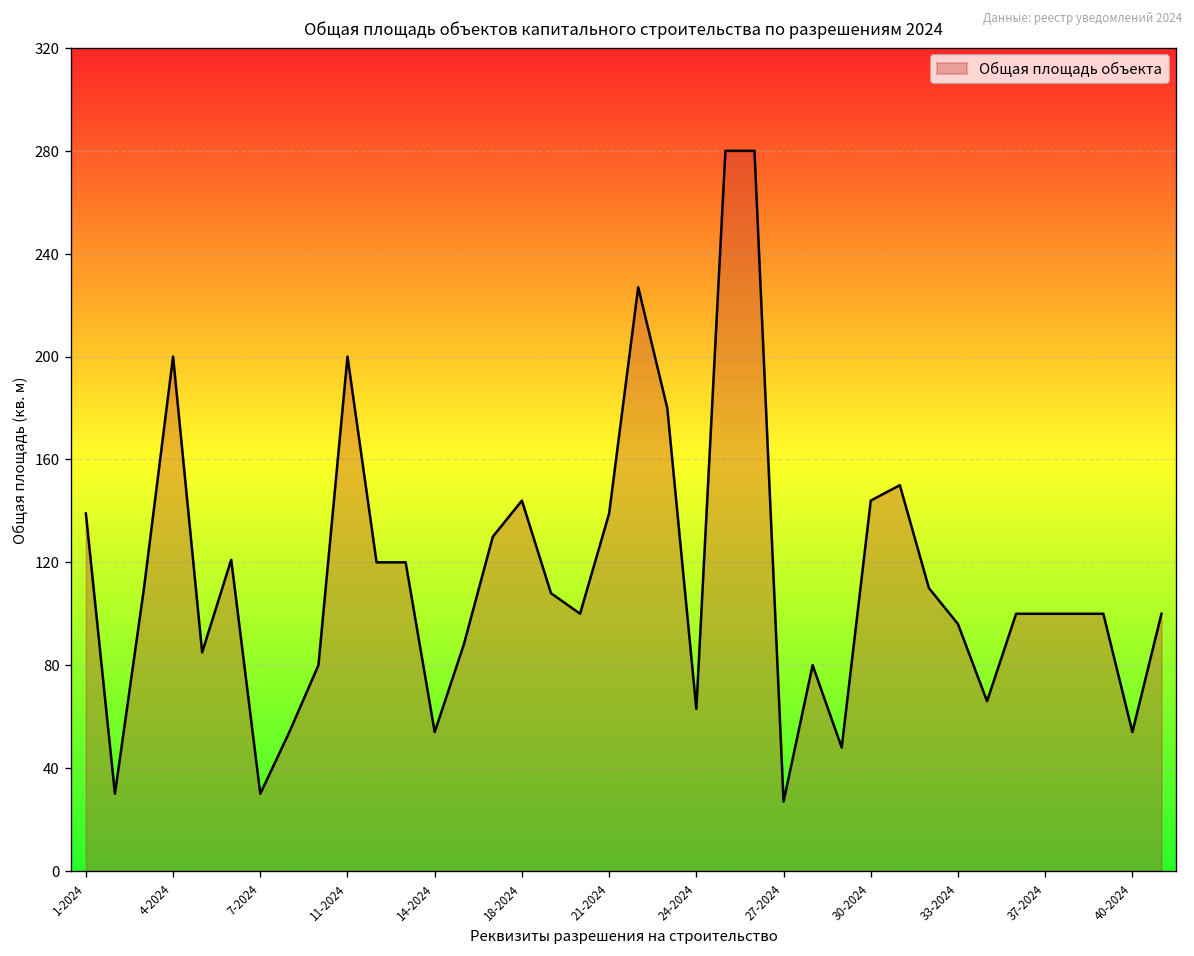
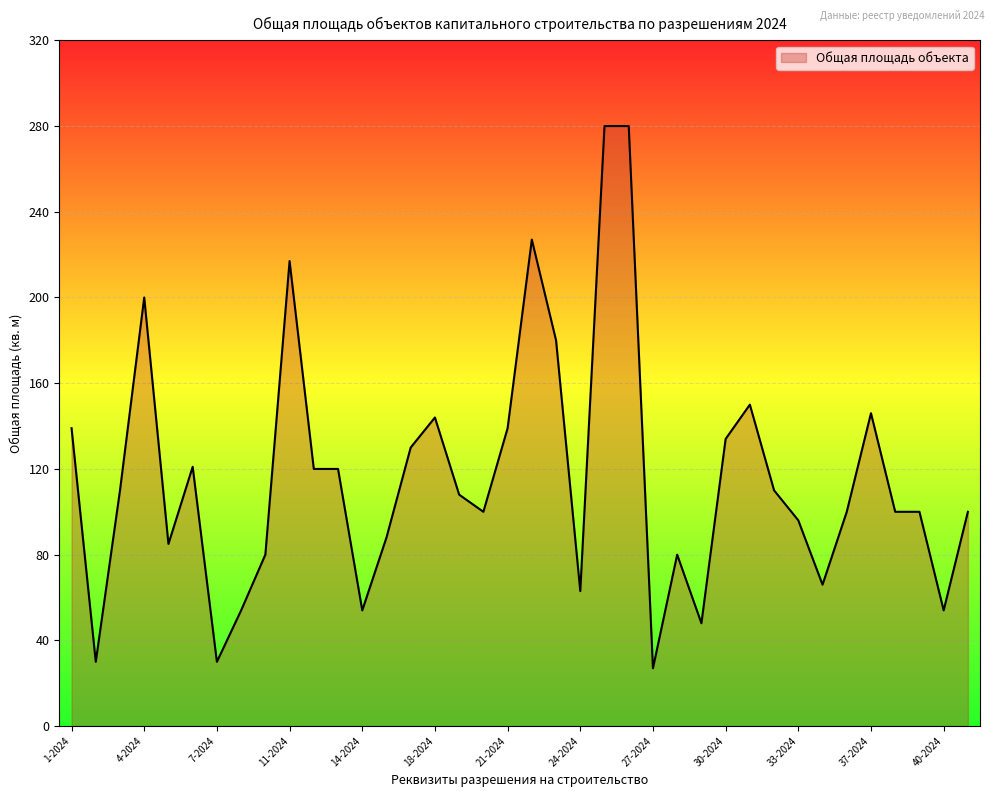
11-2024: 200 -> 217
30-2024: 144 -> 134
37-2024: 100 -> 146
